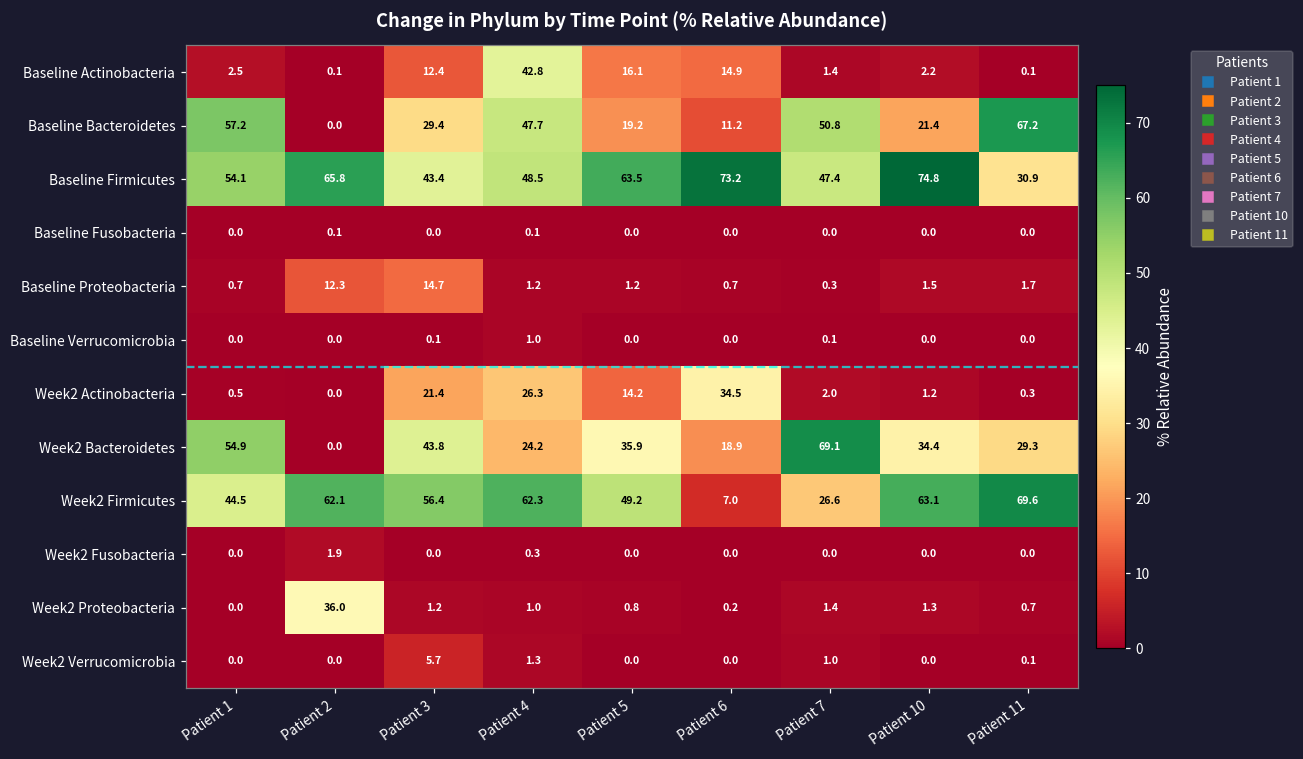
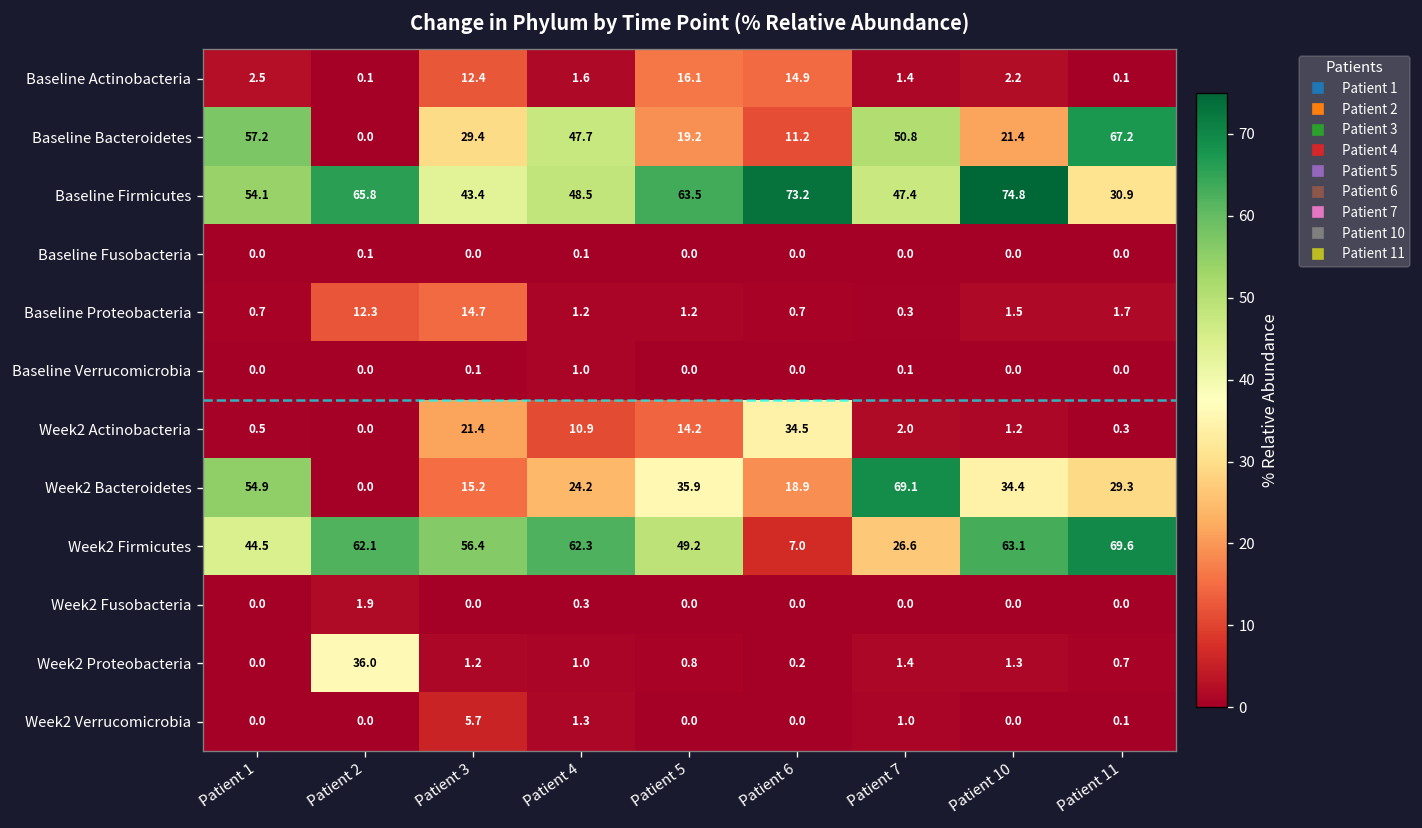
Baseline Actinobacteria, Patient 4: 42.8 -> 1.6
Week2 Actinobacteria, Patient 4: 26.3 -> 10.9
Week2 Bacteroidetes, Patient 3: 43.8 -> 15.2
